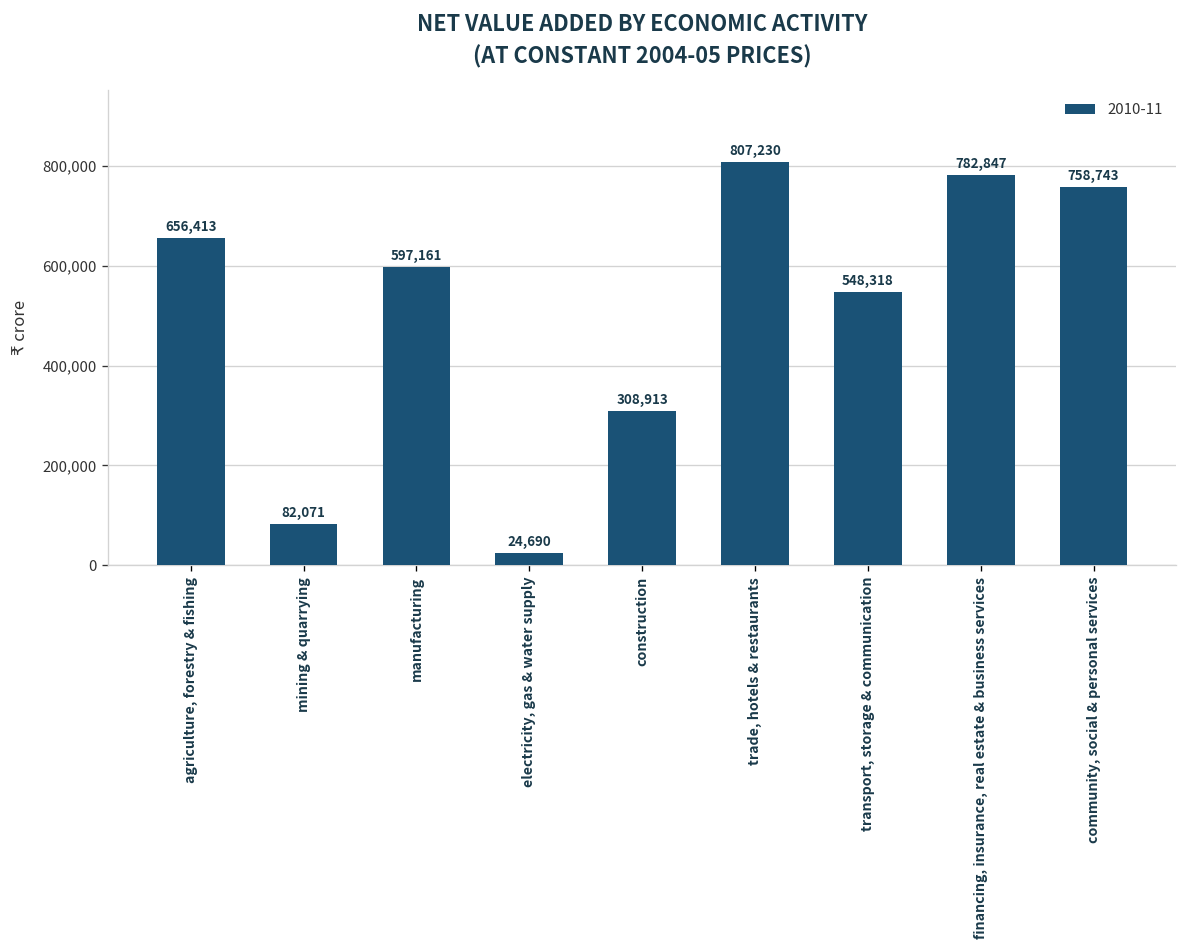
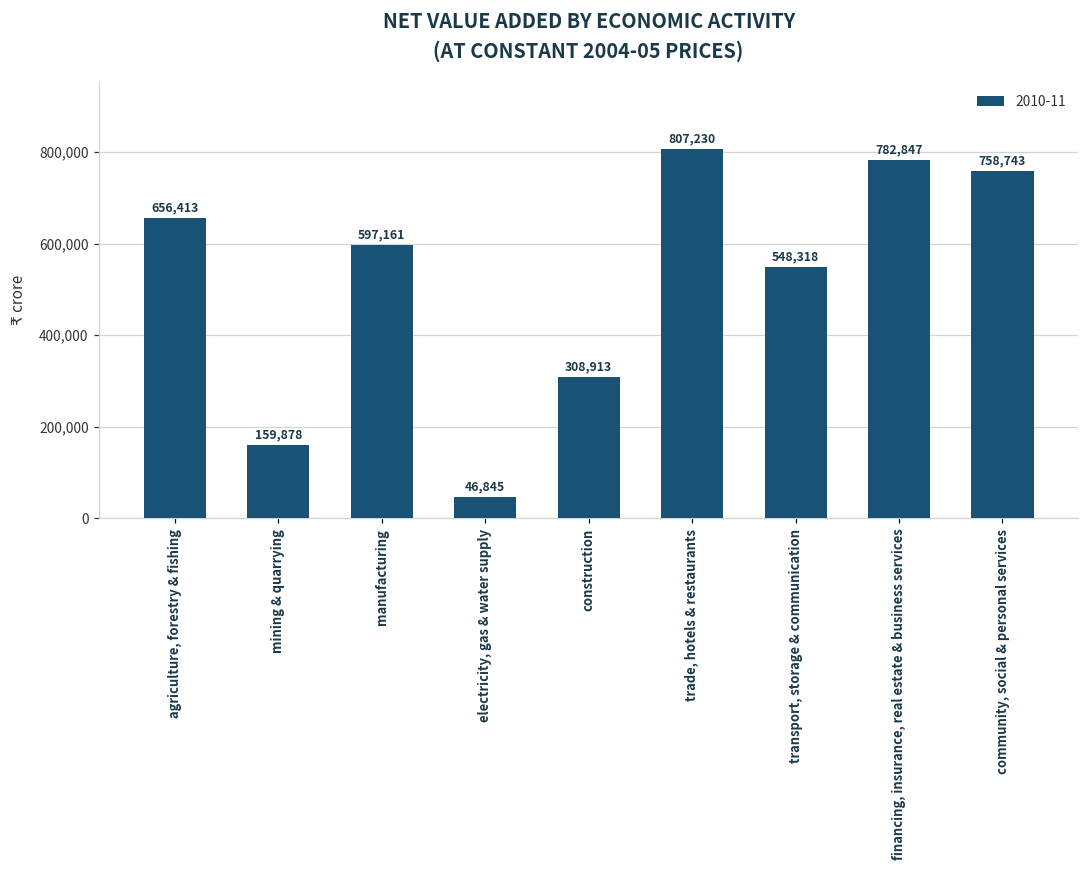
mining & quarrying: 82,071 -> 159,878
electricity, gas & water supply: 24,690 -> 46,845
